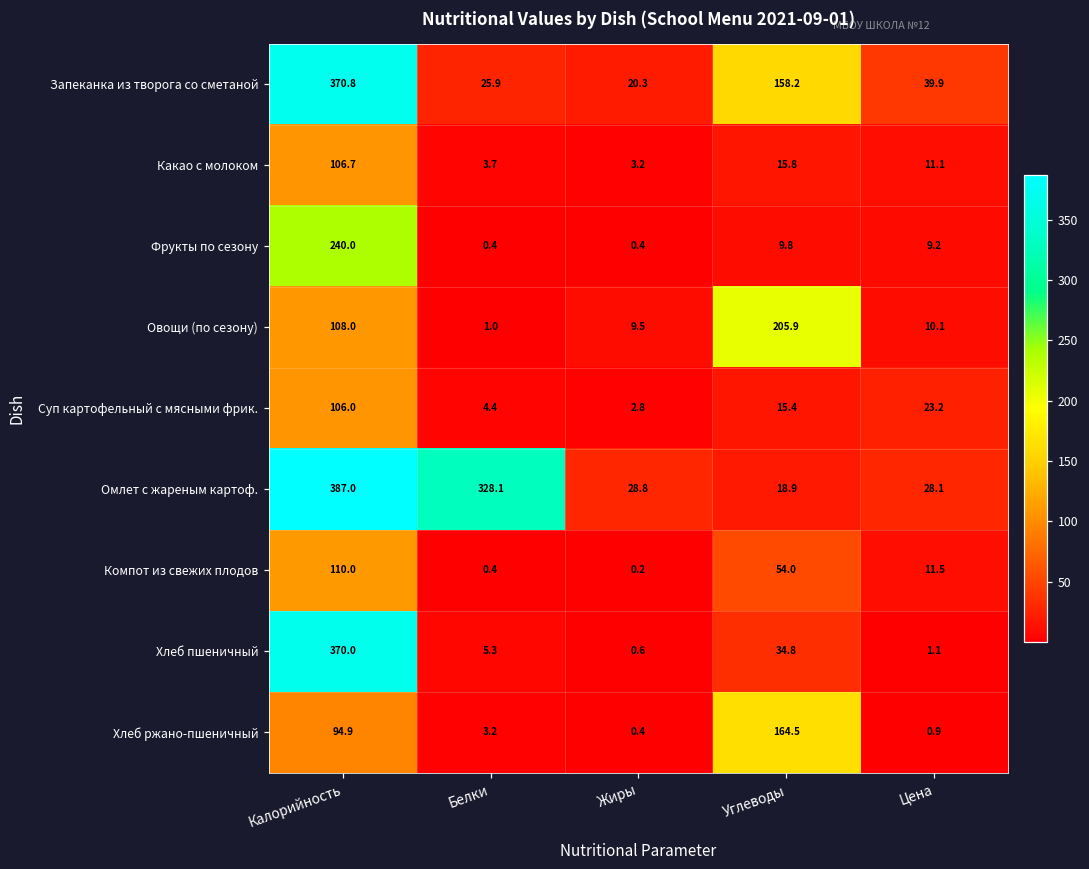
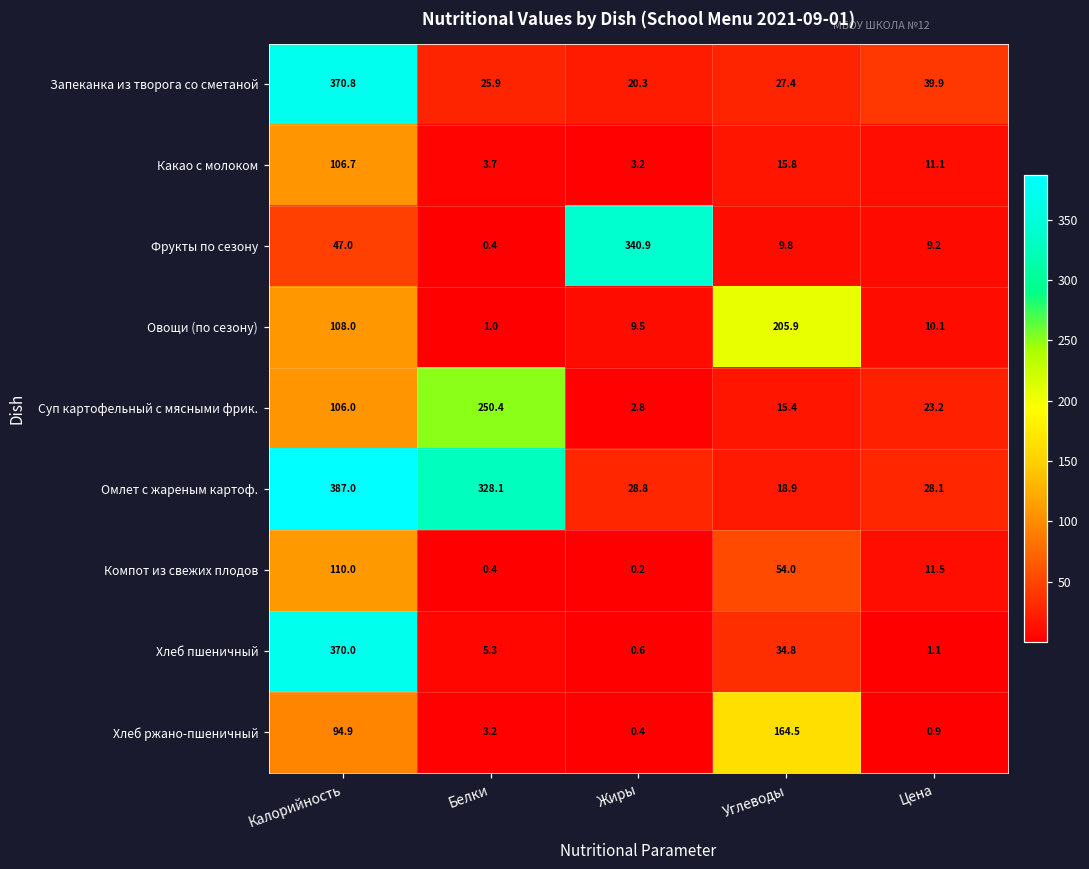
Запеканка из творога со сметаной, Углеводы: 158.2 -> 27.4
Фрукты по сезону, Калорийность: 240.0 -> 47.0
Фрукты по сезону, Жиры: 0.4 -> 340.9
Суп картофельный с мясными фрик., Белки: 4.4 -> 250.4
